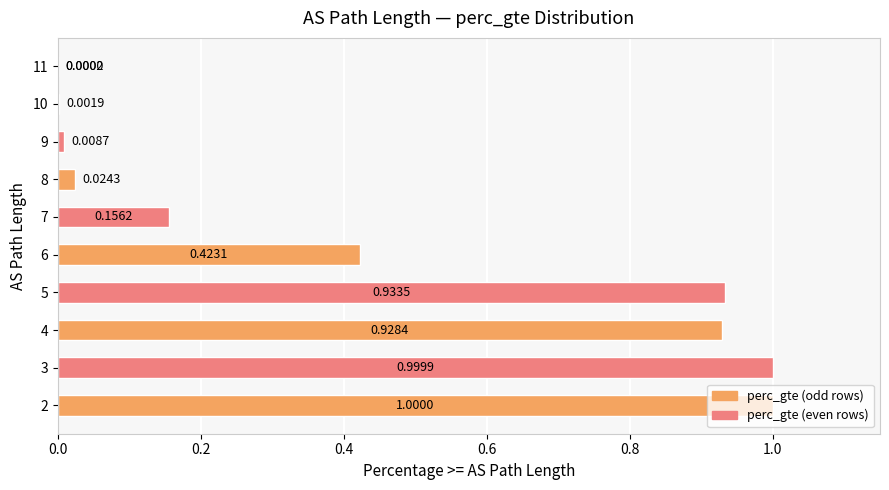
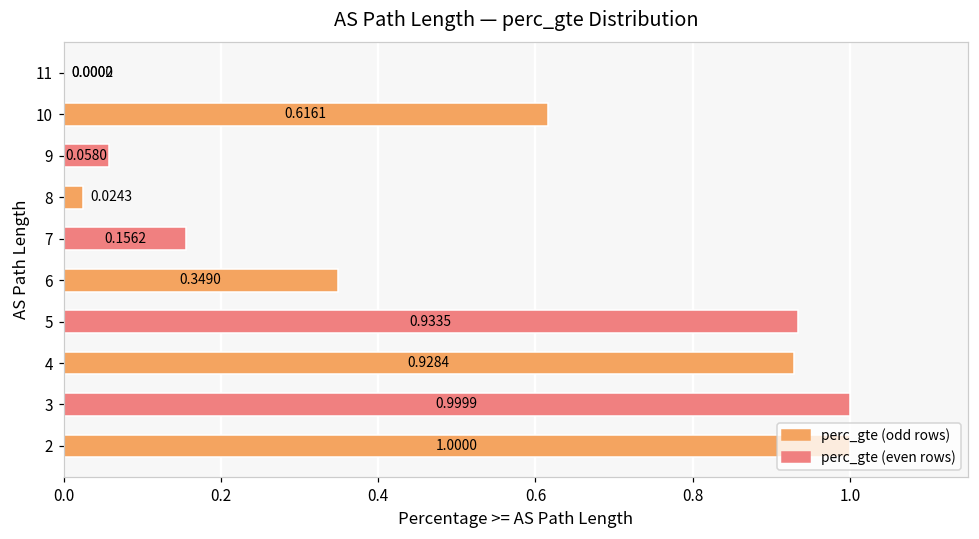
10: 0.0019 -> 0.6161
9: 0.0087 -> 0.0580
6: 0.4231 -> 0.3490
